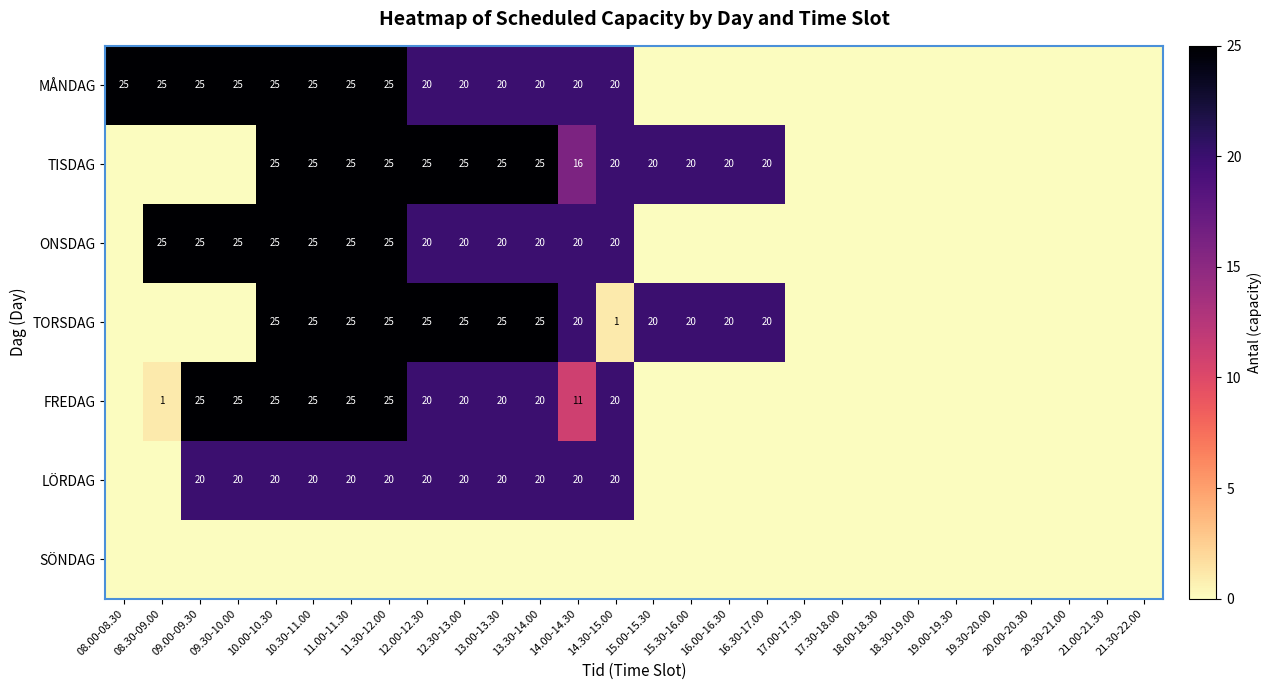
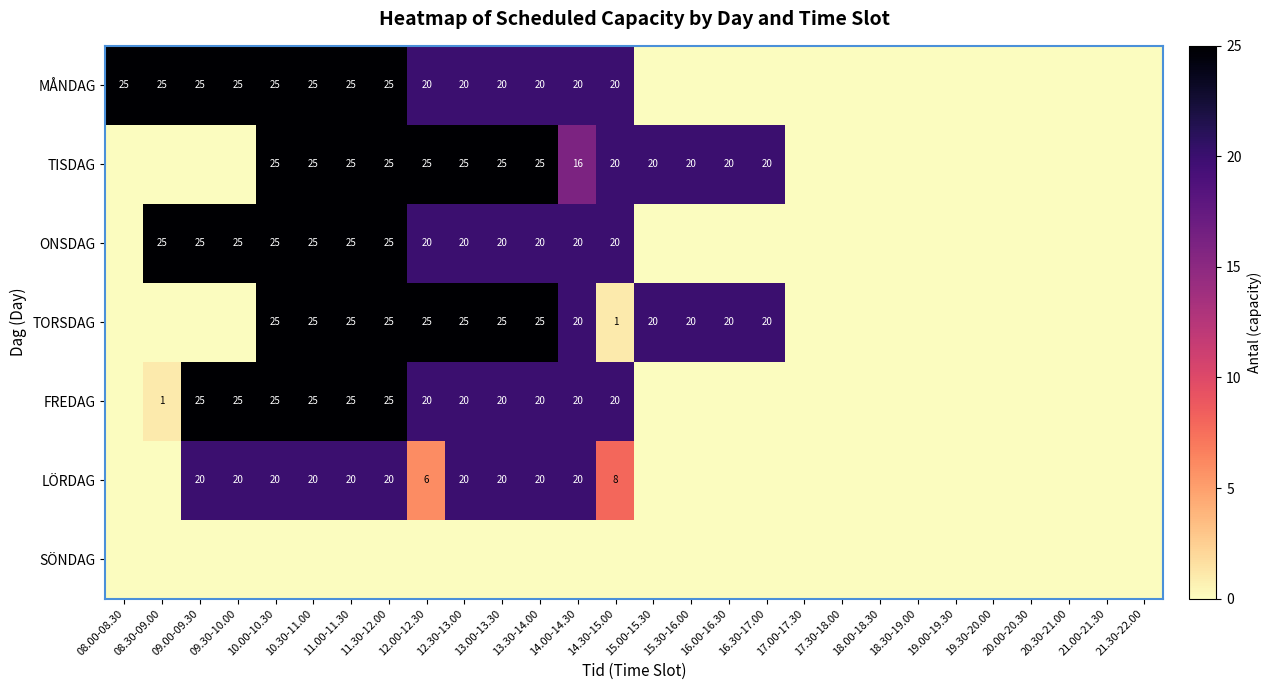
FREDAG, 14.00-14.30: 11 -> 20
LÖRDAG, 12.00-12.30: 20 -> 6
LÖRDAG, 14.30-15.00: 20 -> 8
